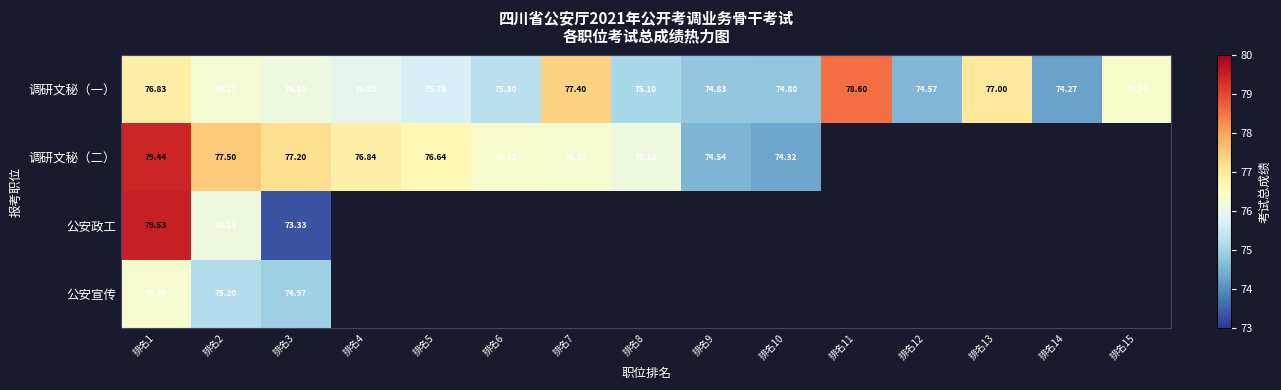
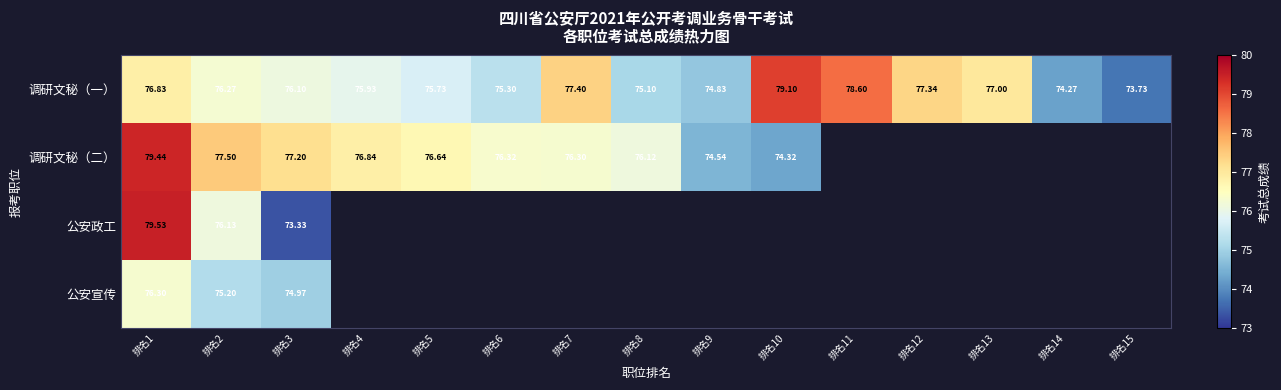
调研文秘（一）, 排名10: 74.80 -> 79.10
调研文秘（一）, 排名12: 74.57 -> 77.34
调研文秘（一）, 排名15: 76.34 -> 73.73
